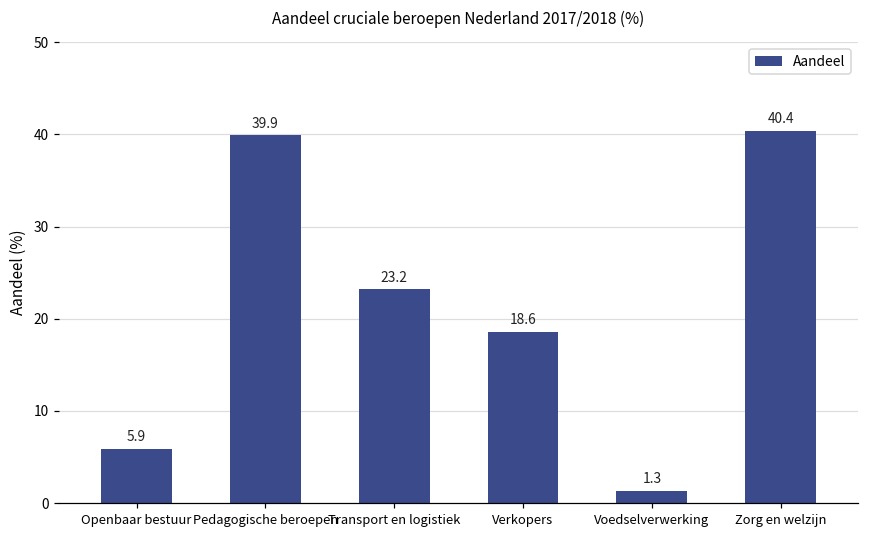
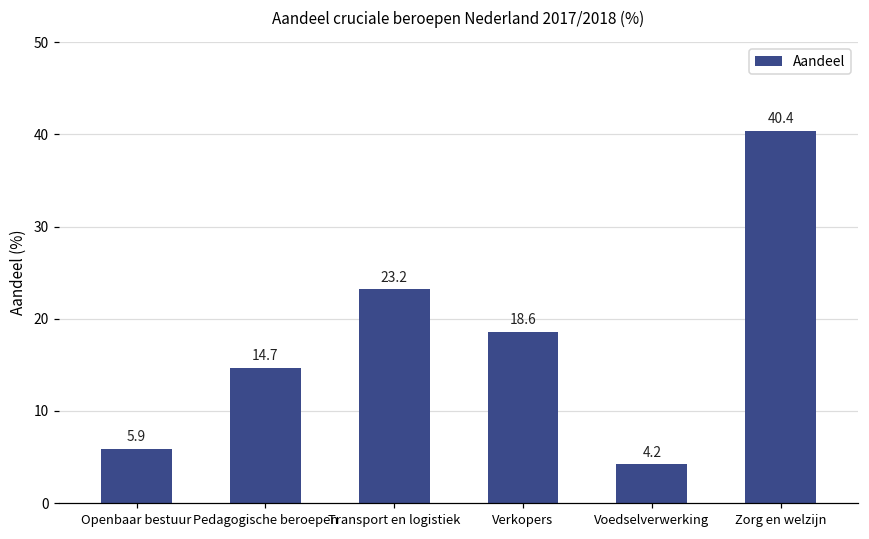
Pedagogische beroepen: 39.9 -> 14.7
Voedselverwerking: 1.3 -> 4.2
